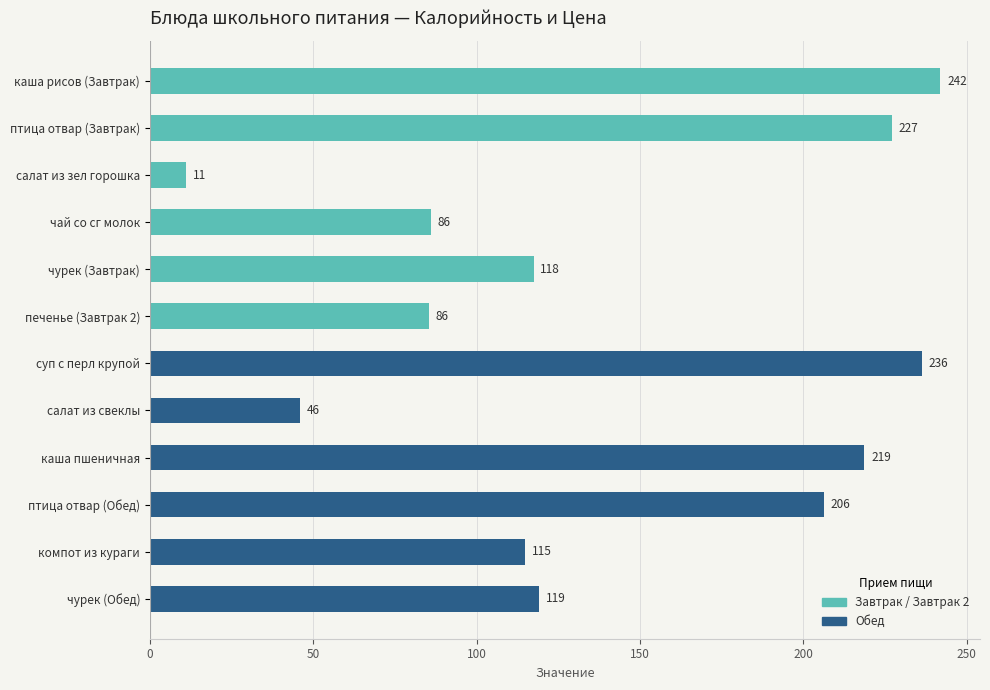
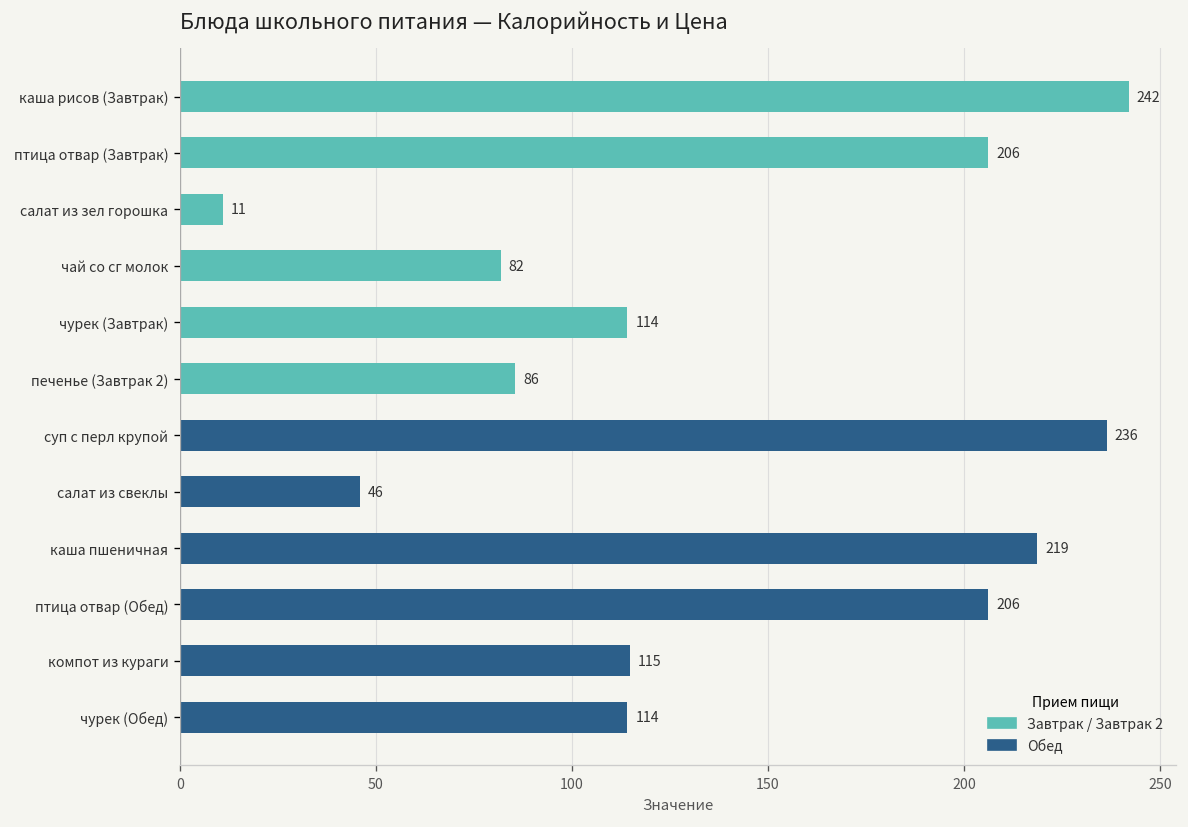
птица отвар (Завтрак): 227 -> 206
чай со сг молок: 86 -> 82
чурек (Завтрак): 118 -> 114
чурек (Обед): 119 -> 114
